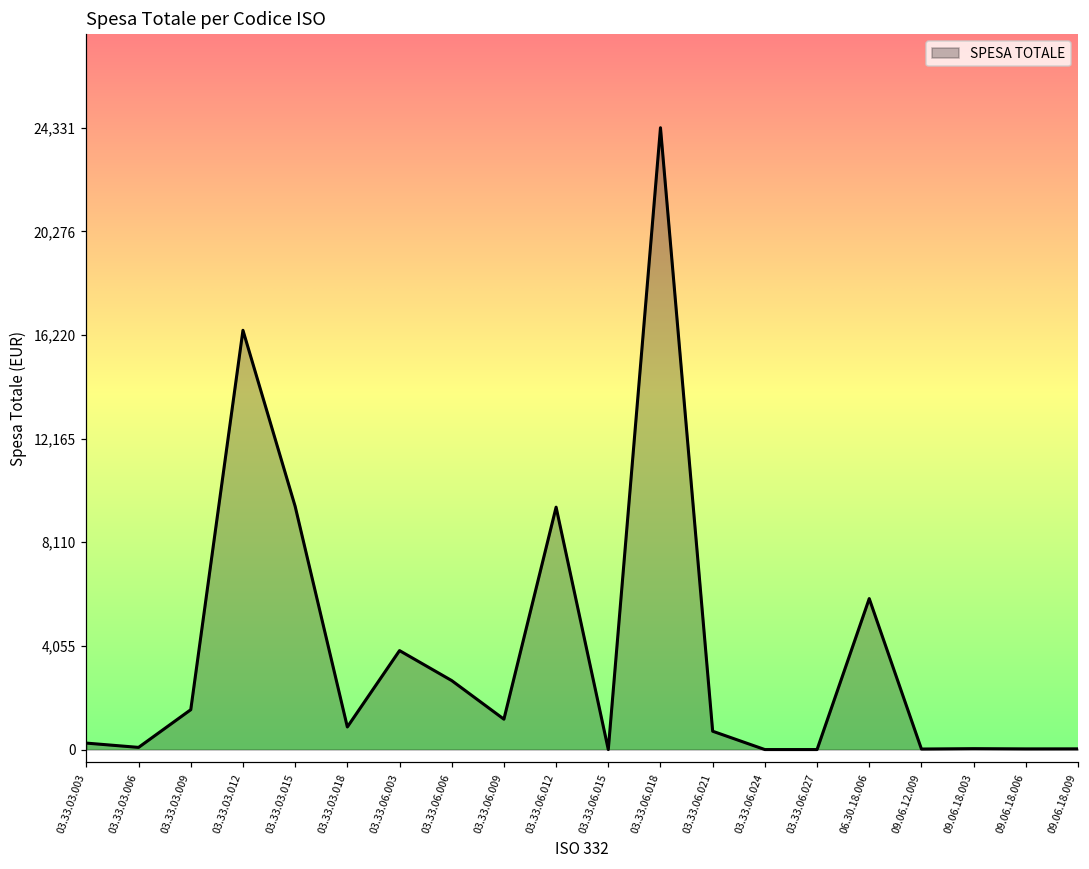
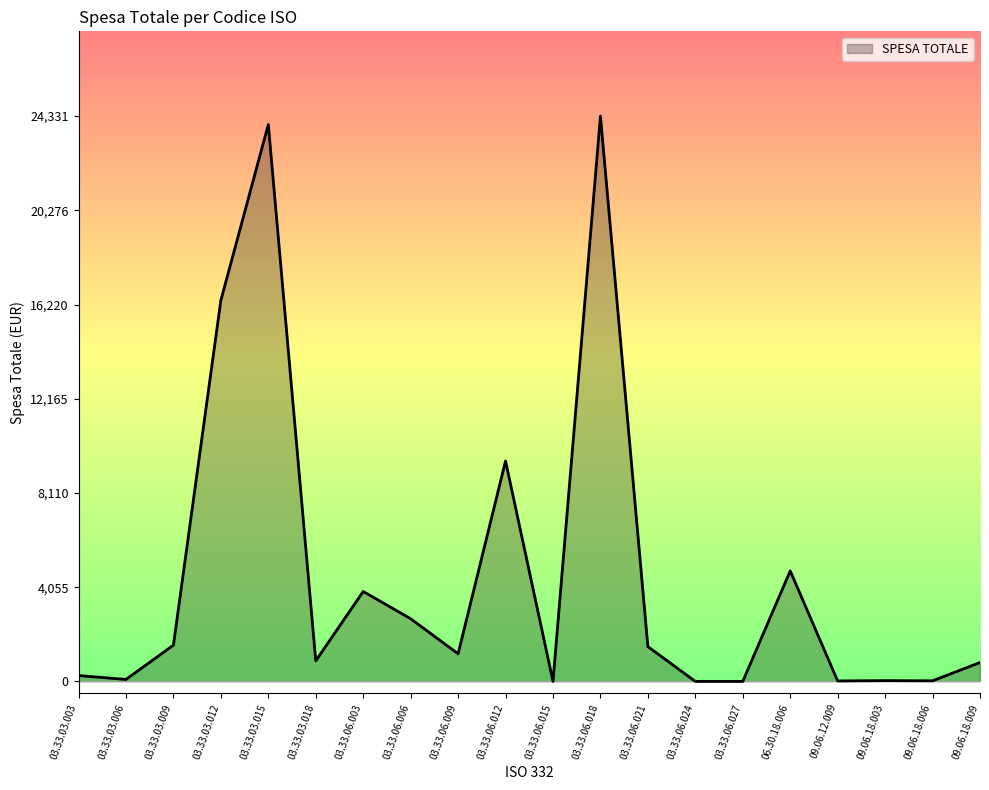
03.33.03.015: 9,500 -> 24,000
03.33.06.021: 700 -> 1,500
06.30.18.006: 5,900 -> 4,800
09.06.18.009: 0 -> 800
